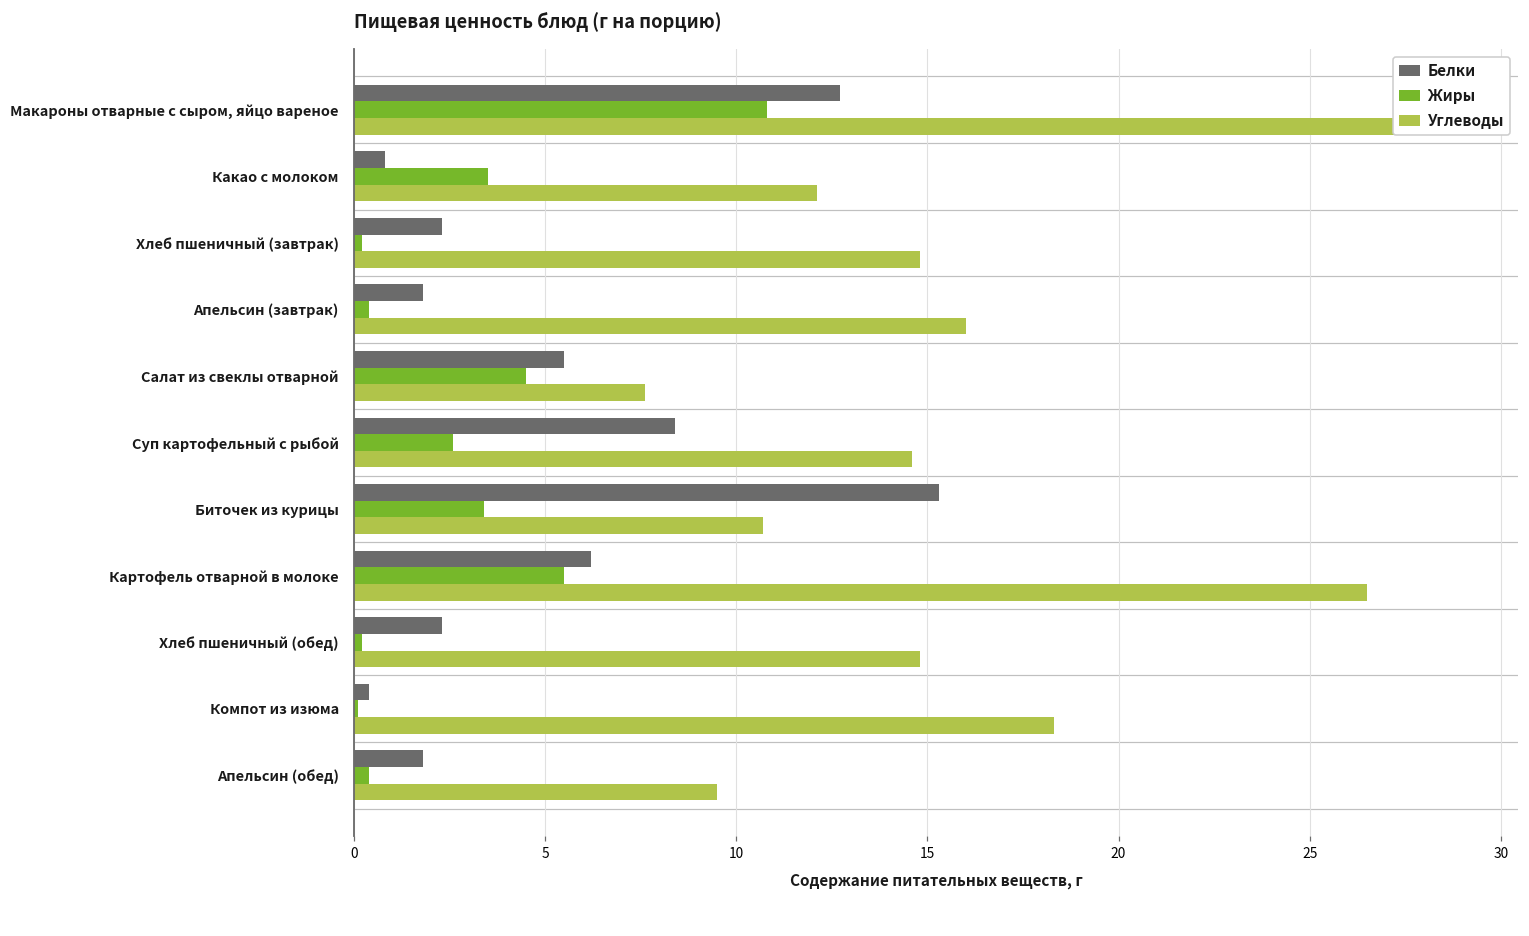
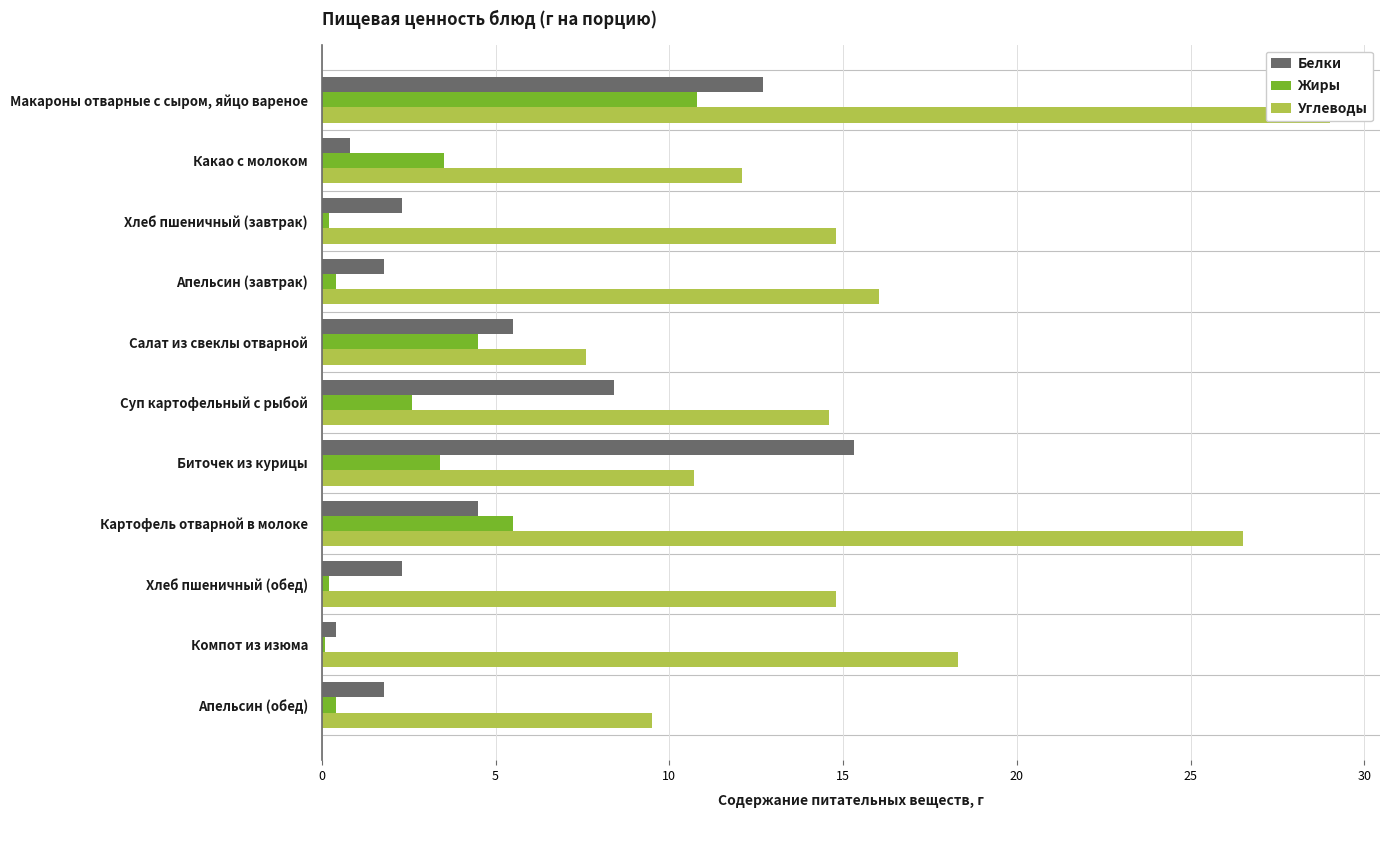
Белки, Картофель отварной в молоке: 6.2 -> 4.5
